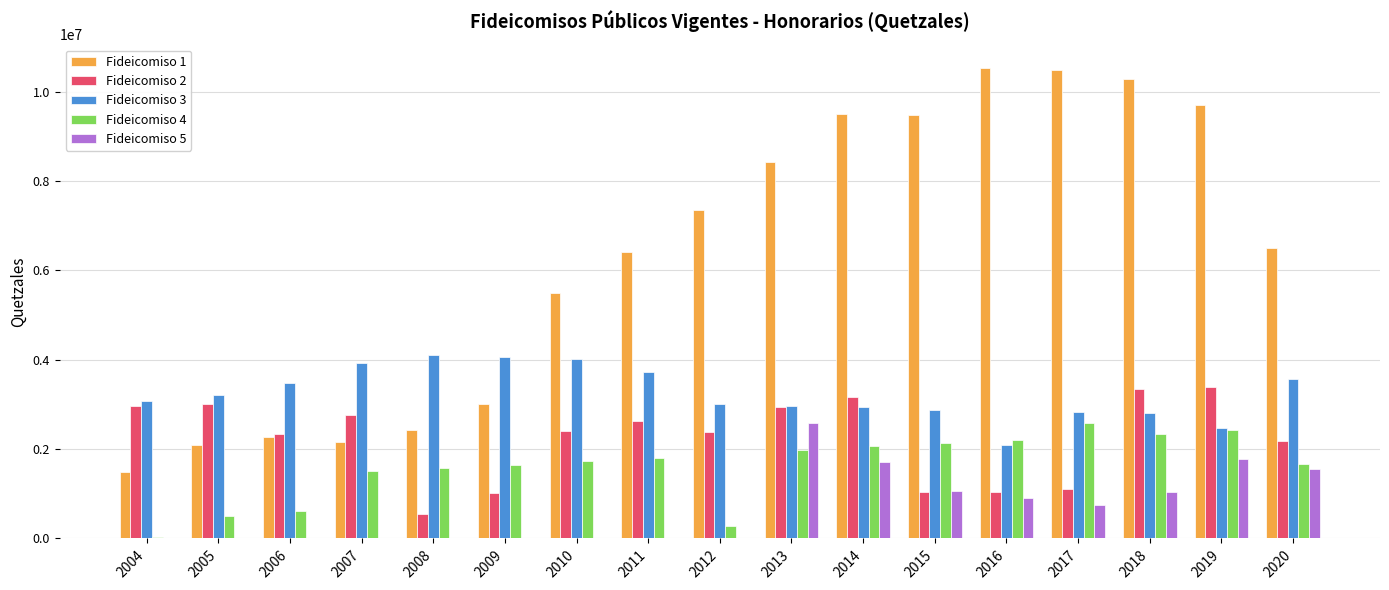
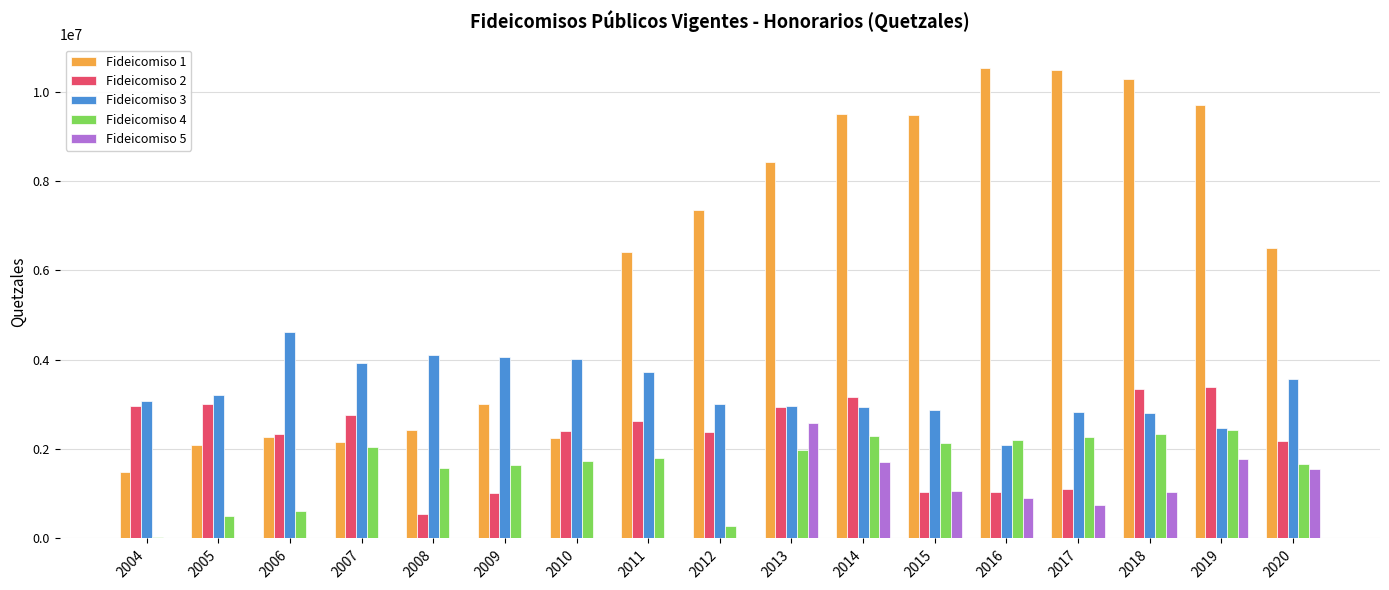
Fideicomiso 3, 2006: 3500000 -> 4600000
Fideicomiso 4, 2007: 1500000 -> 2100000
Fideicomiso 1, 2010: 5500000 -> 2200000
Fideicomiso 4, 2014: 2100000 -> 2300000
Fideicomiso 4, 2017: 2600000 -> 2300000
